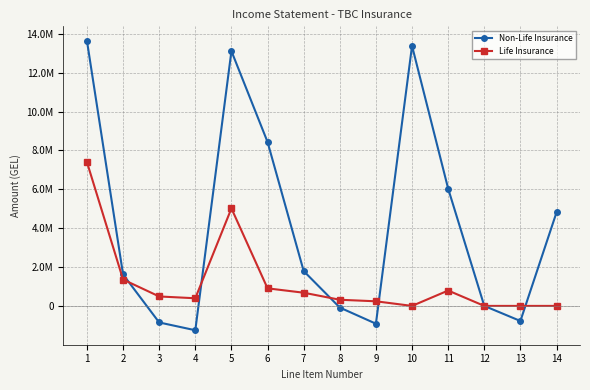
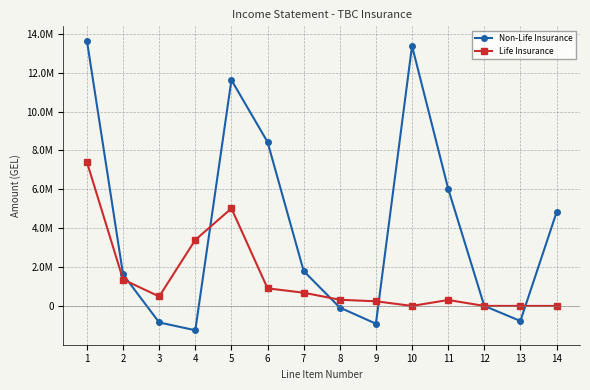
Life Insurance, 4: 400000 -> 3400000
Non-Life Insurance, 5: 13100000 -> 11600000
Life Insurance, 11: 800000 -> 300000
